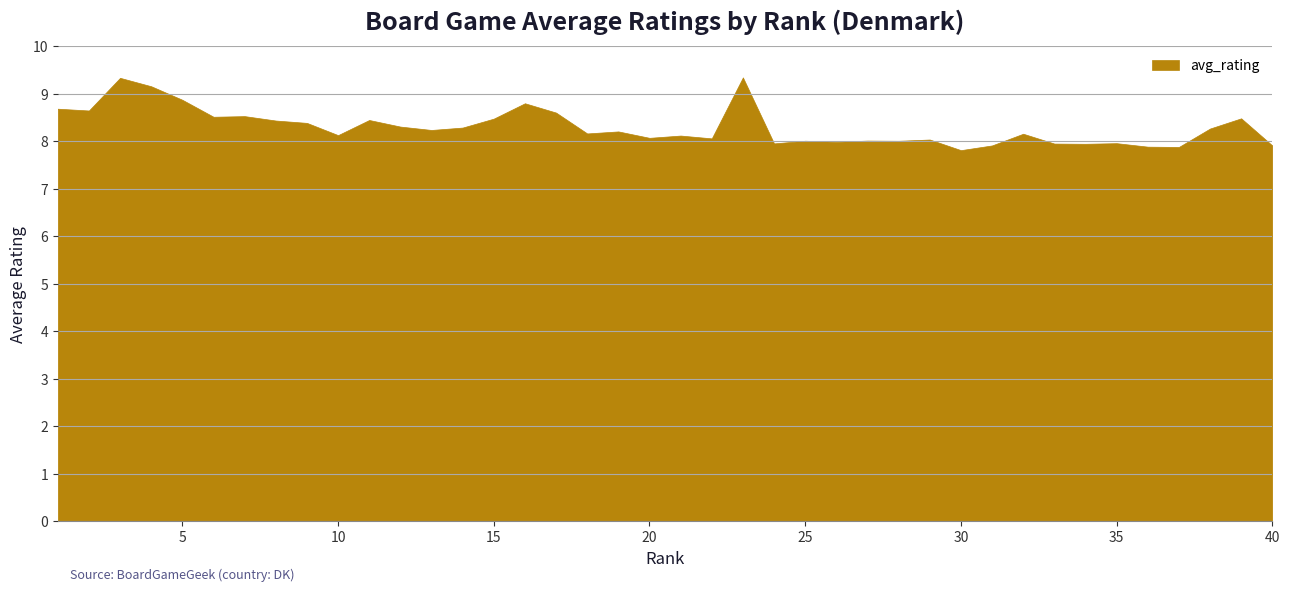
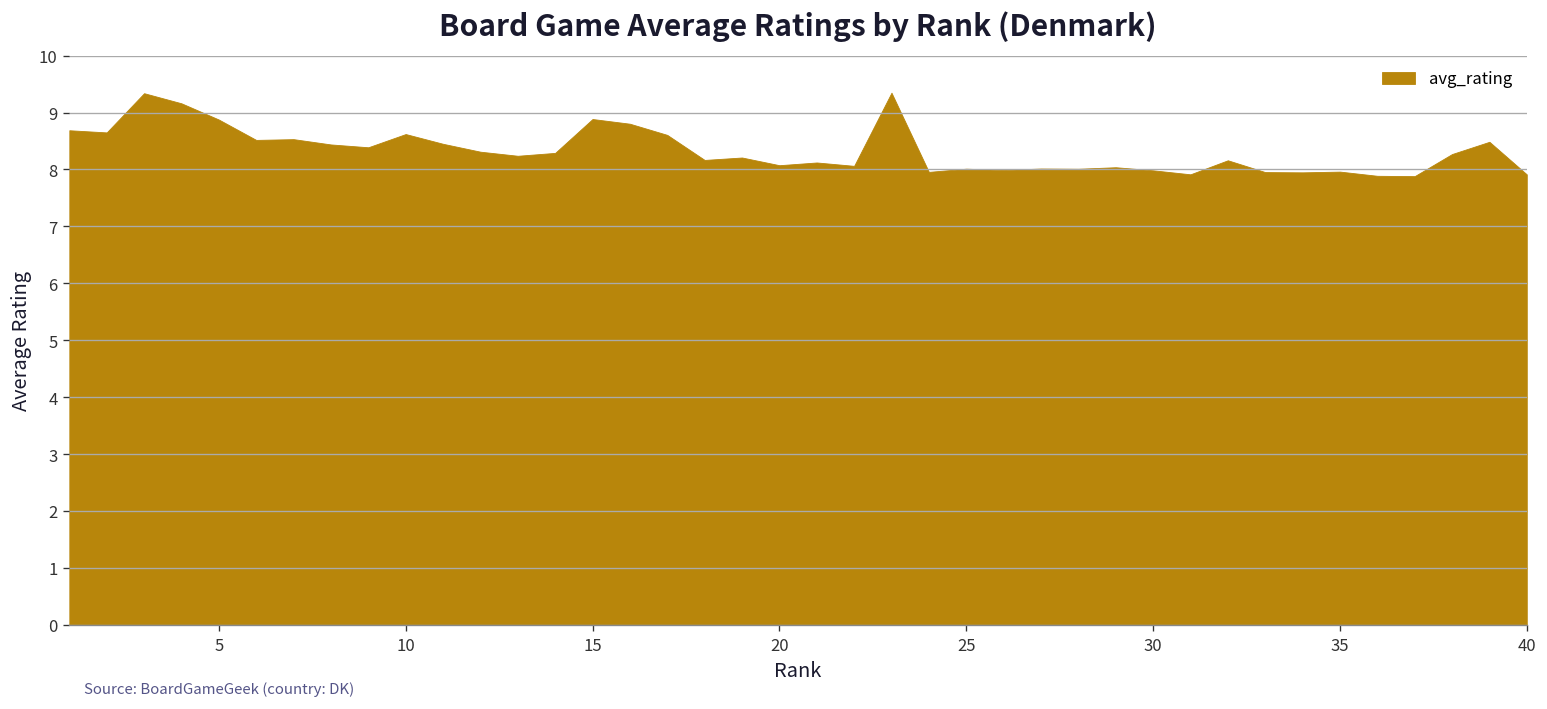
10: 8.1 -> 8.6
15: 8.5 -> 8.9
30: 7.8 -> 8.0
